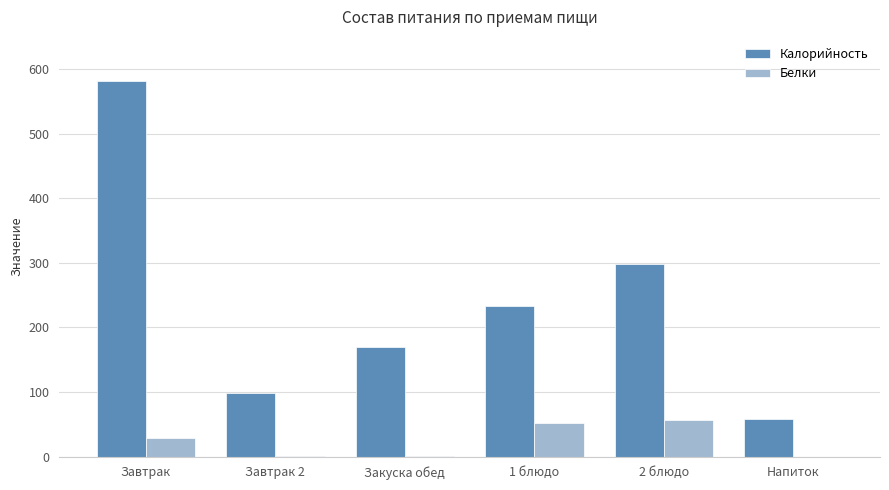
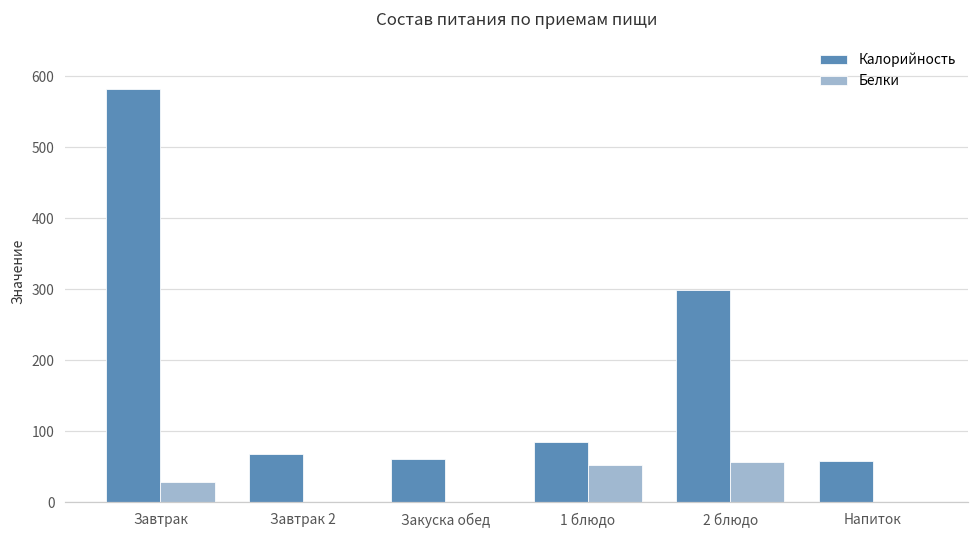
Калорийность, Завтрак 2: 100 -> 70
Калорийность, Закуска обед: 170 -> 60
Калорийность, 1 блюдо: 230 -> 80
